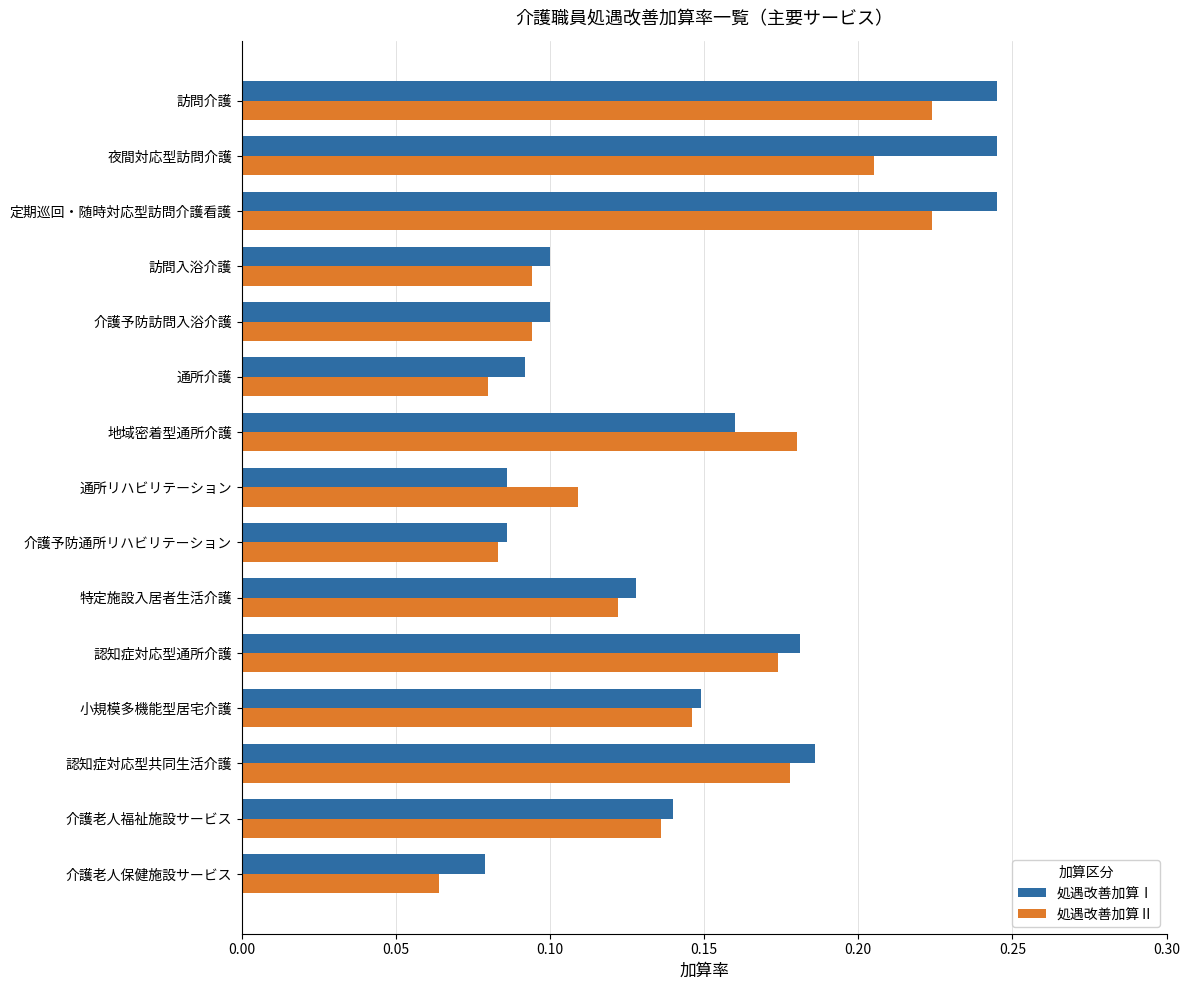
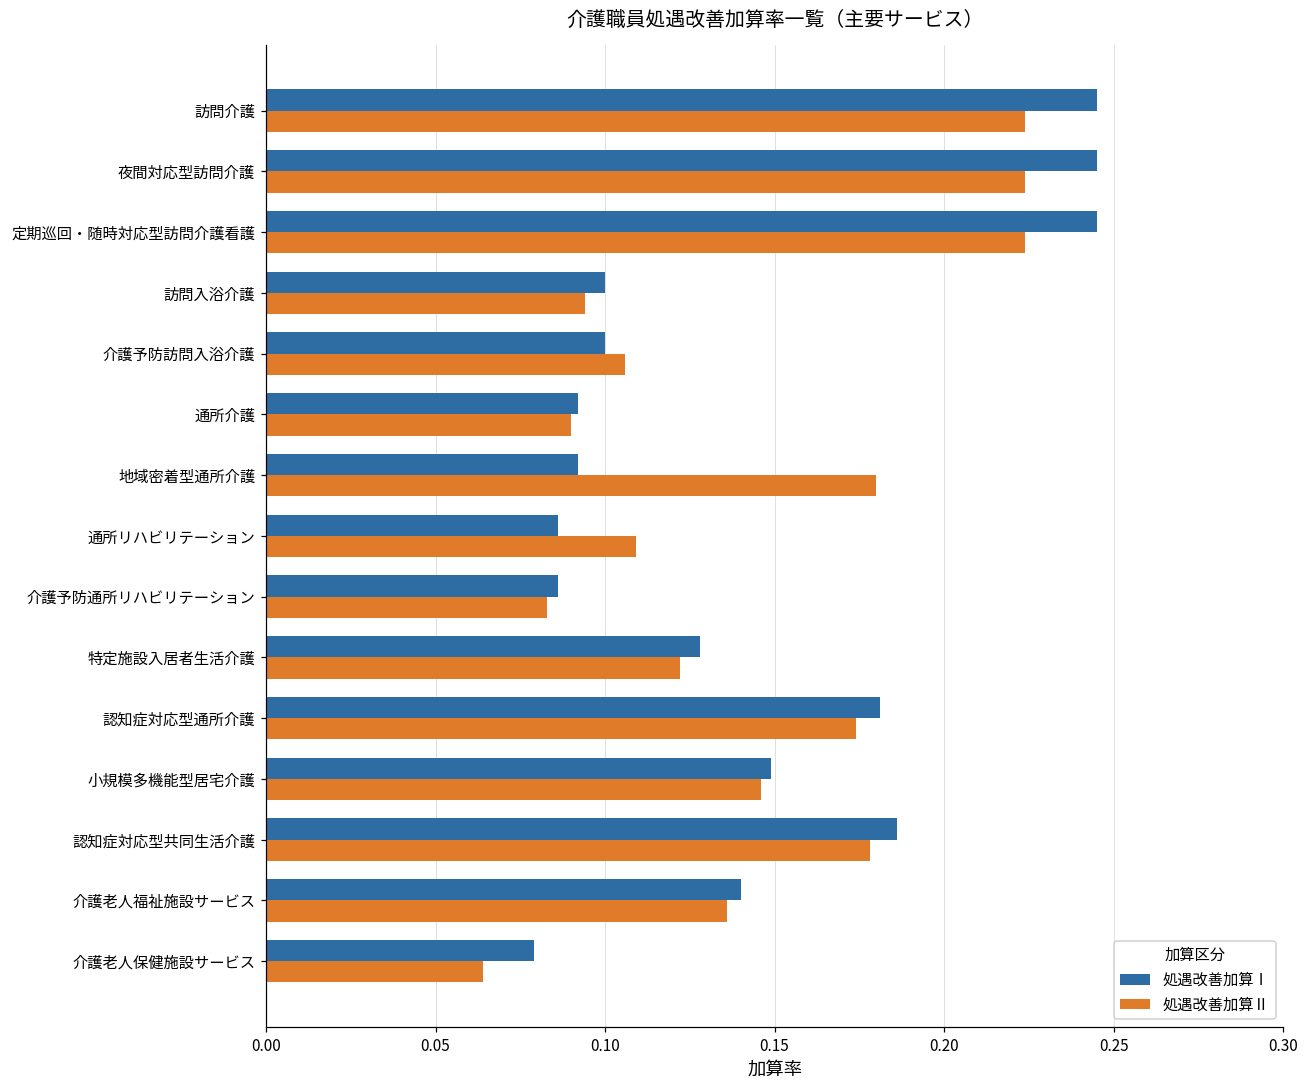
処遇改善加算Ⅱ, 夜間対応型訪問介護: 0.205 -> 0.224
処遇改善加算Ⅱ, 介護予防訪問入浴介護: 0.094 -> 0.106
処遇改善加算Ⅱ, 通所介護: 0.08 -> 0.09
処遇改善加算Ⅰ, 地域密着型通所介護: 0.160 -> 0.092
